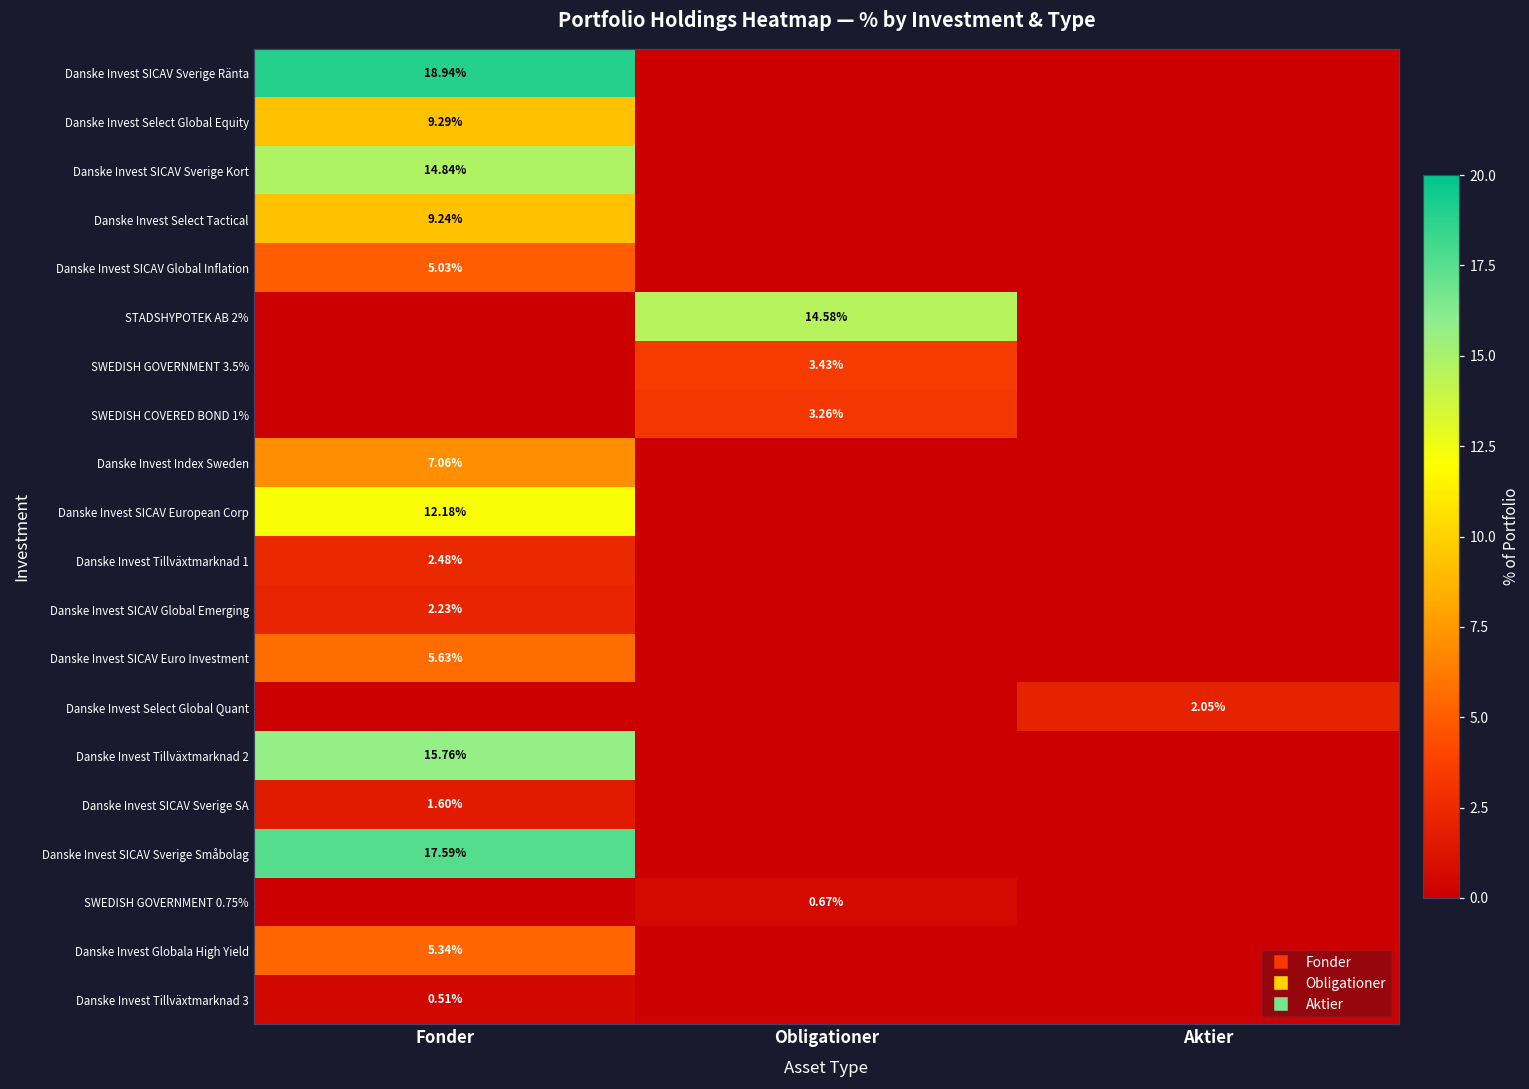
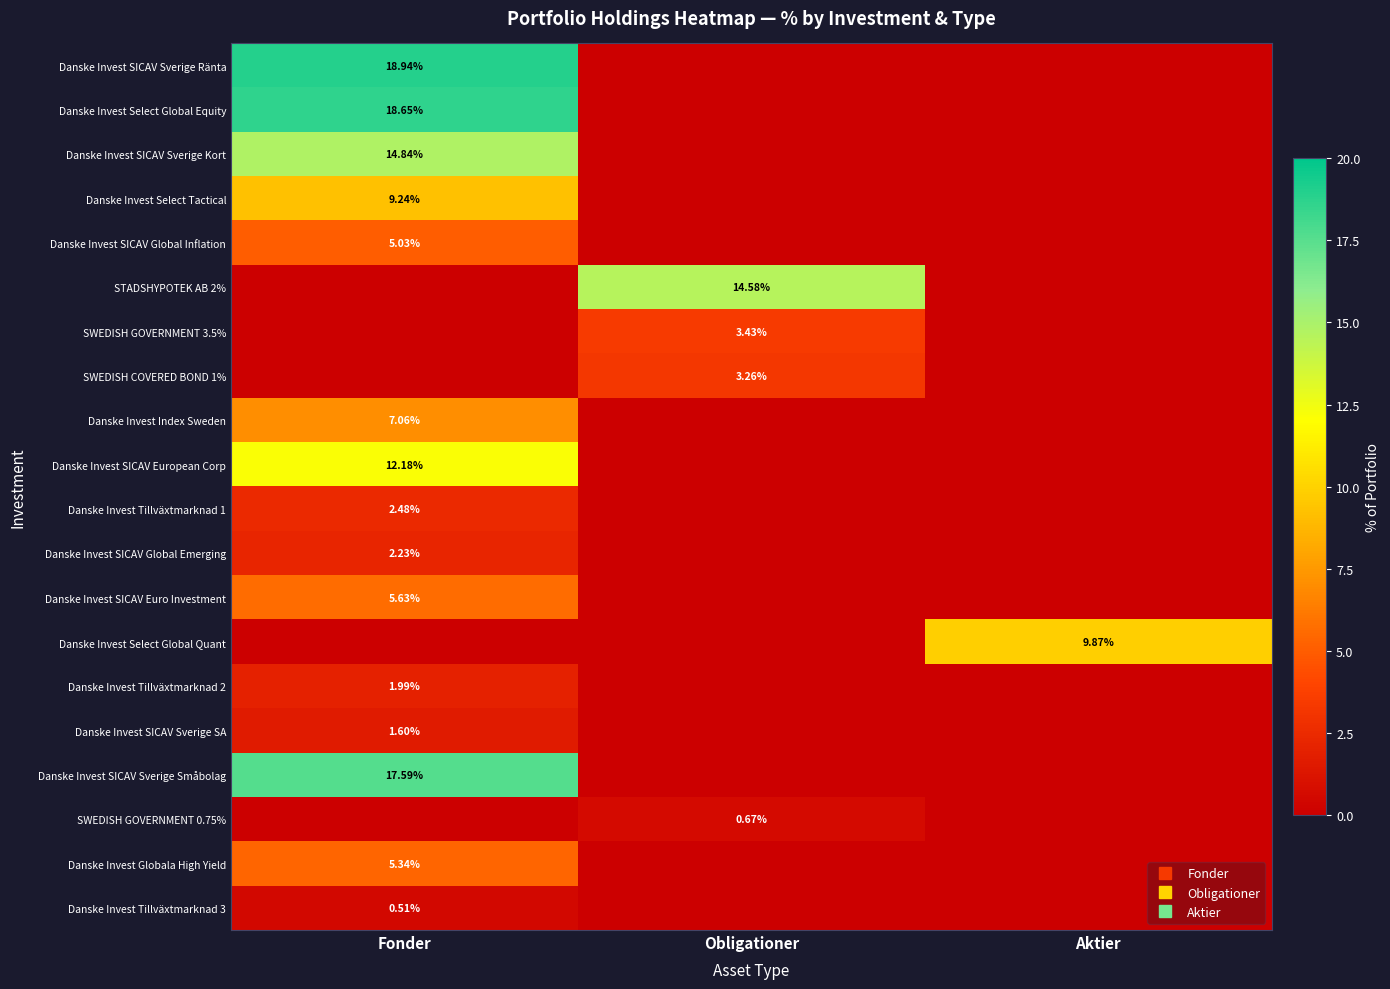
Danske Invest Select Global Equity, Fonder: 9.29% -> 18.65%
Danske Invest Select Global Quant, Aktier: 2.05% -> 9.87%
Danske Invest Tillväxtmarknad 2, Fonder: 15.76% -> 1.99%
